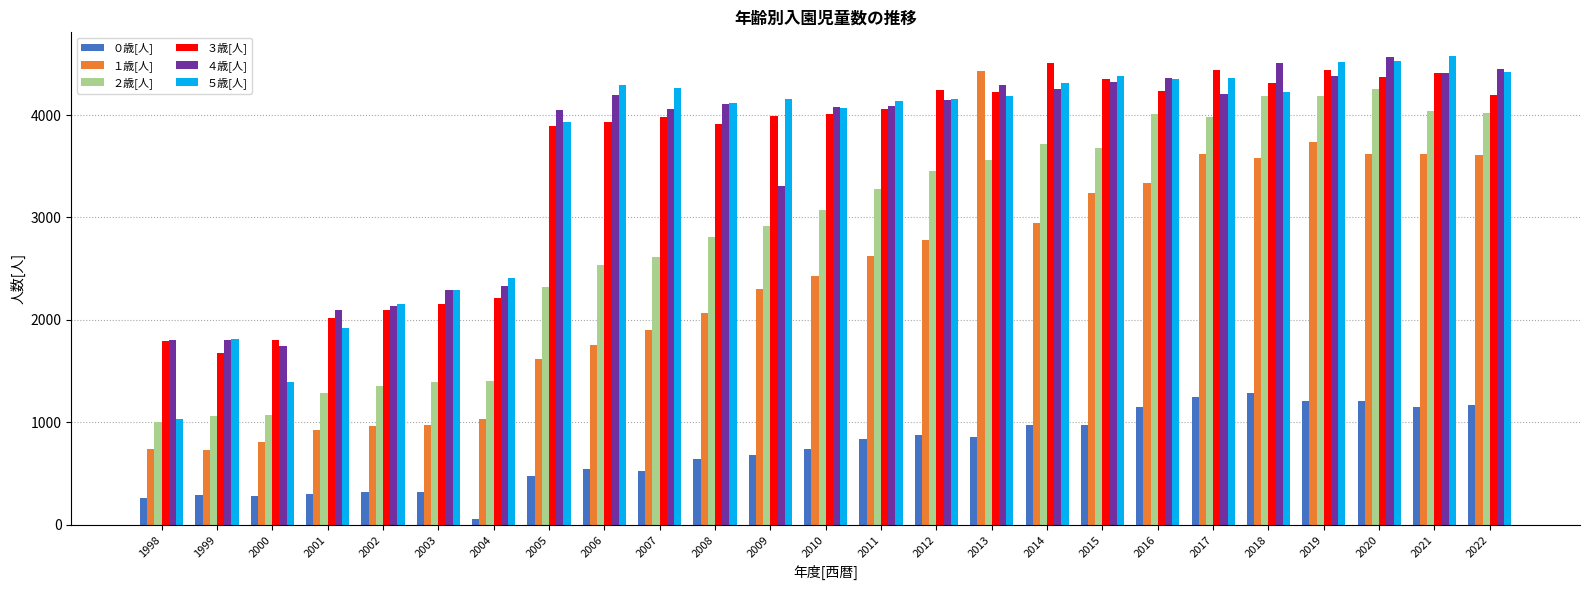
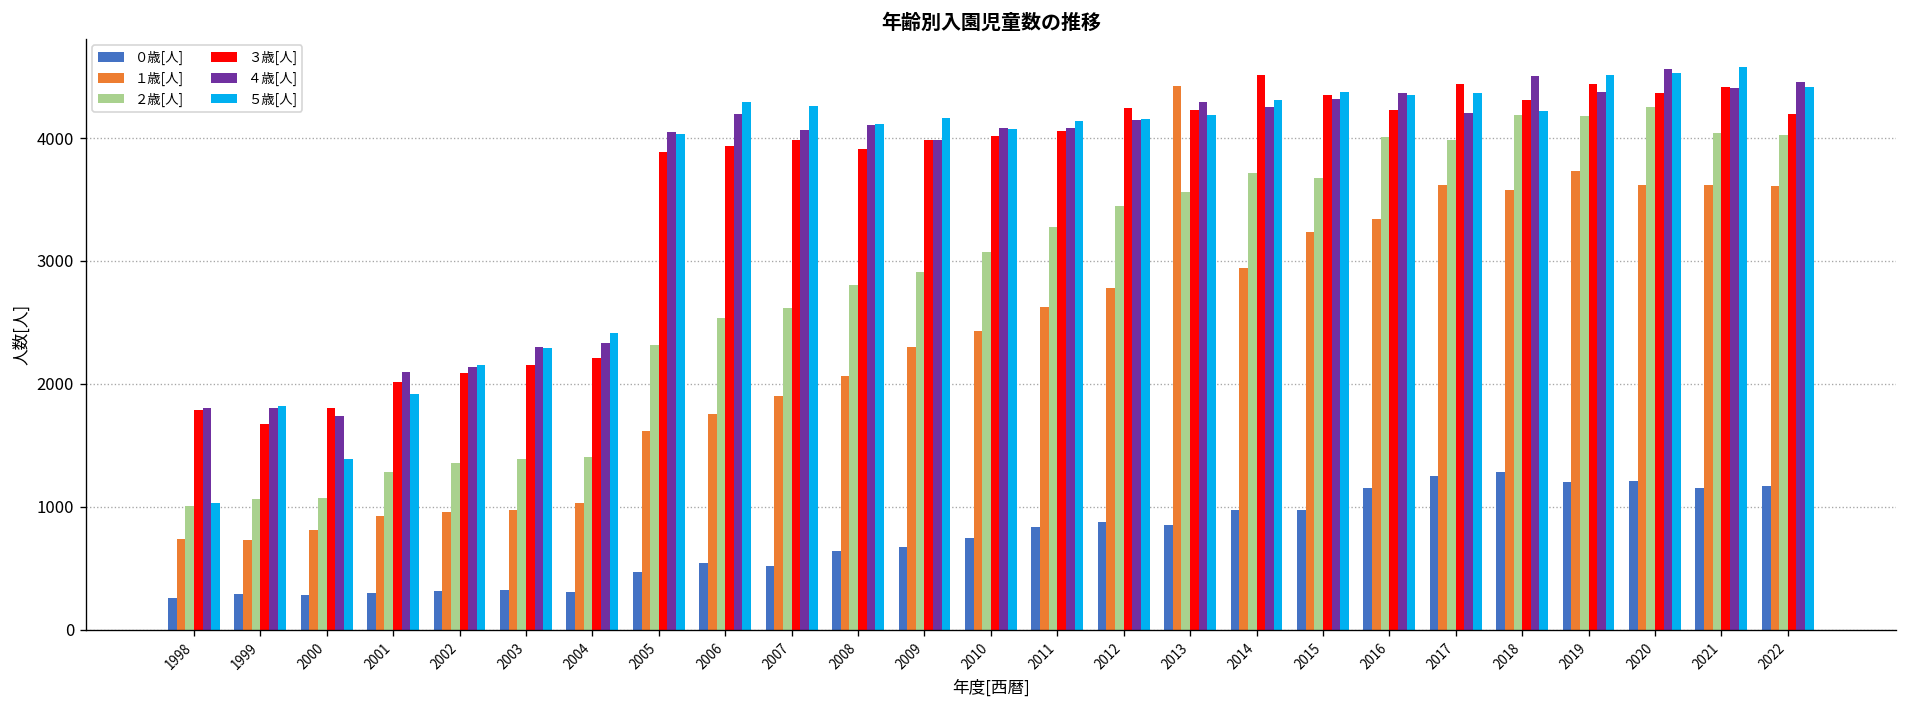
０歳[人], 2004: 60 -> 310
５歳[人], 2005: 3930 -> 4040
４歳[人], 2009: 3310 -> 3990
